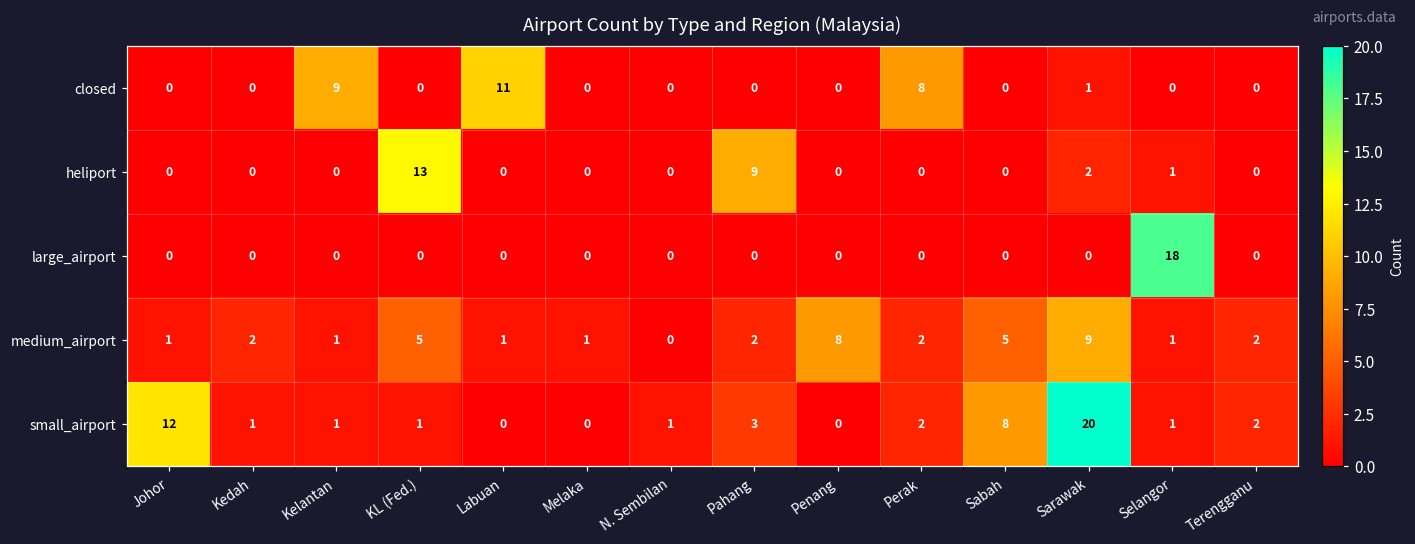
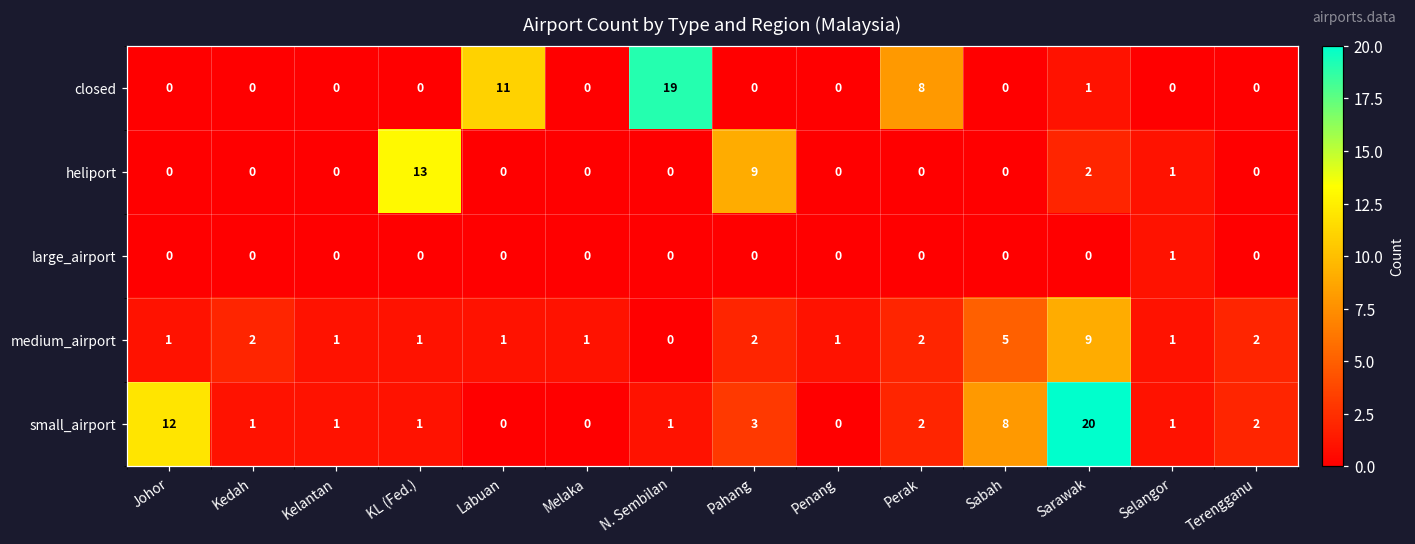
closed, Kelantan: 9 -> 0
closed, N. Sembilan: 0 -> 19
large_airport, Selangor: 18 -> 1
medium_airport, KL (Fed.): 5 -> 1
medium_airport, Penang: 8 -> 1
